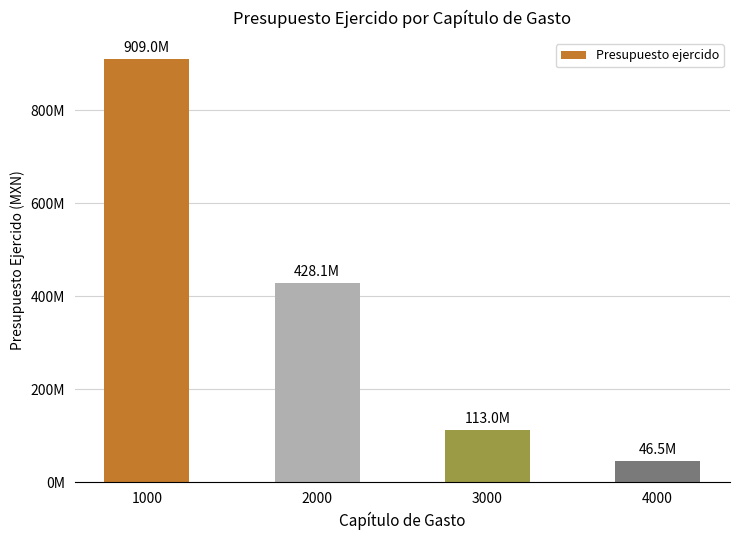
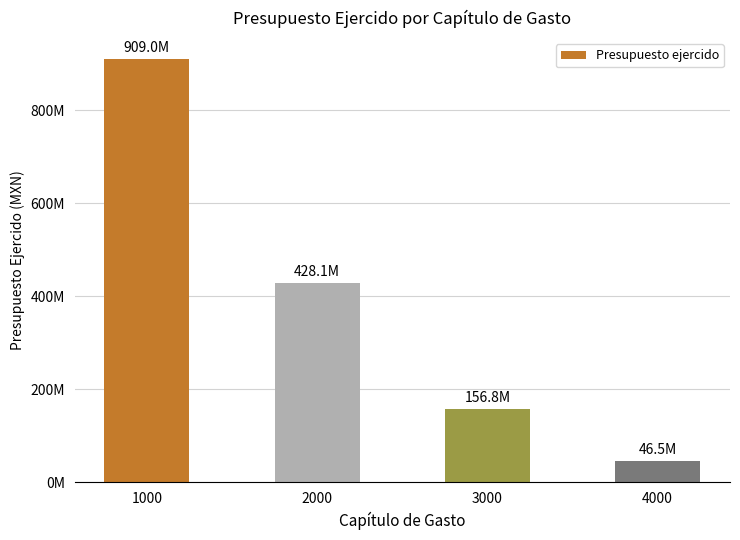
3000: 113.0M -> 156.8M
